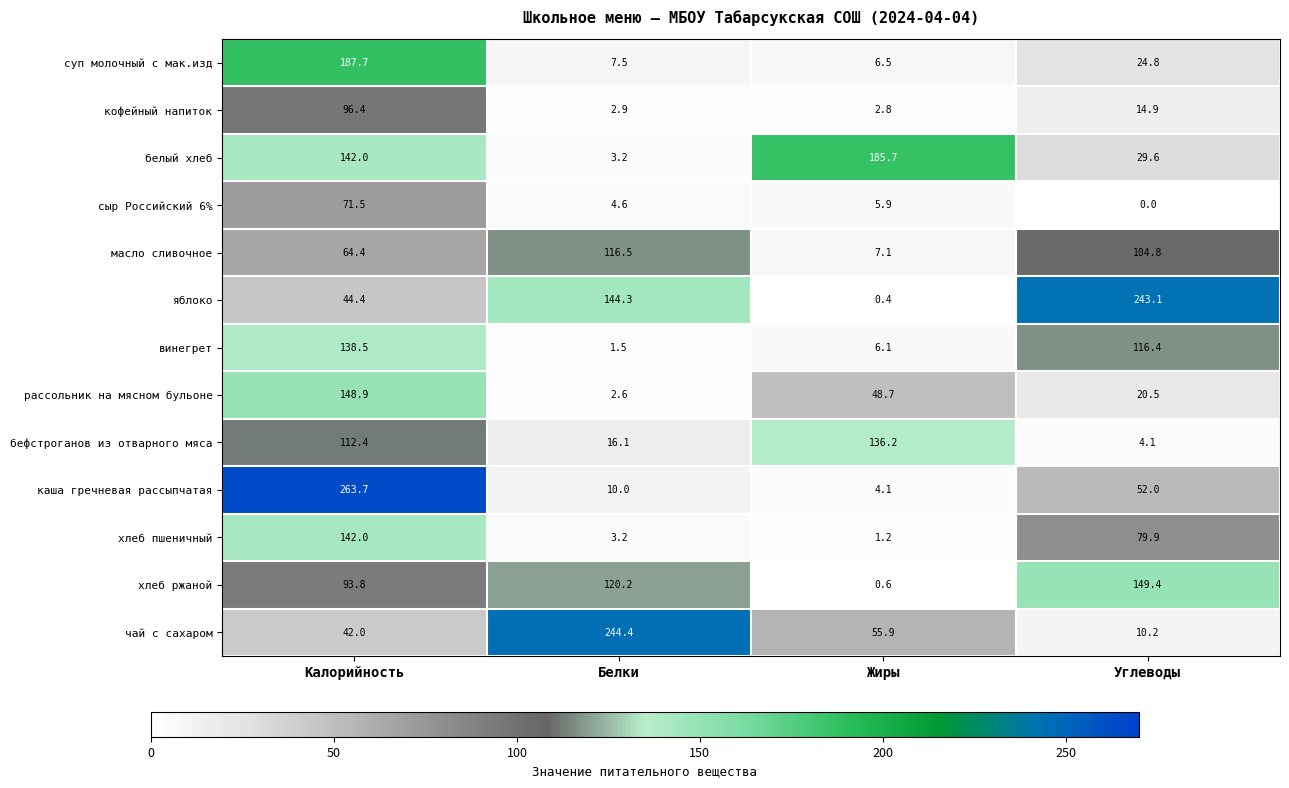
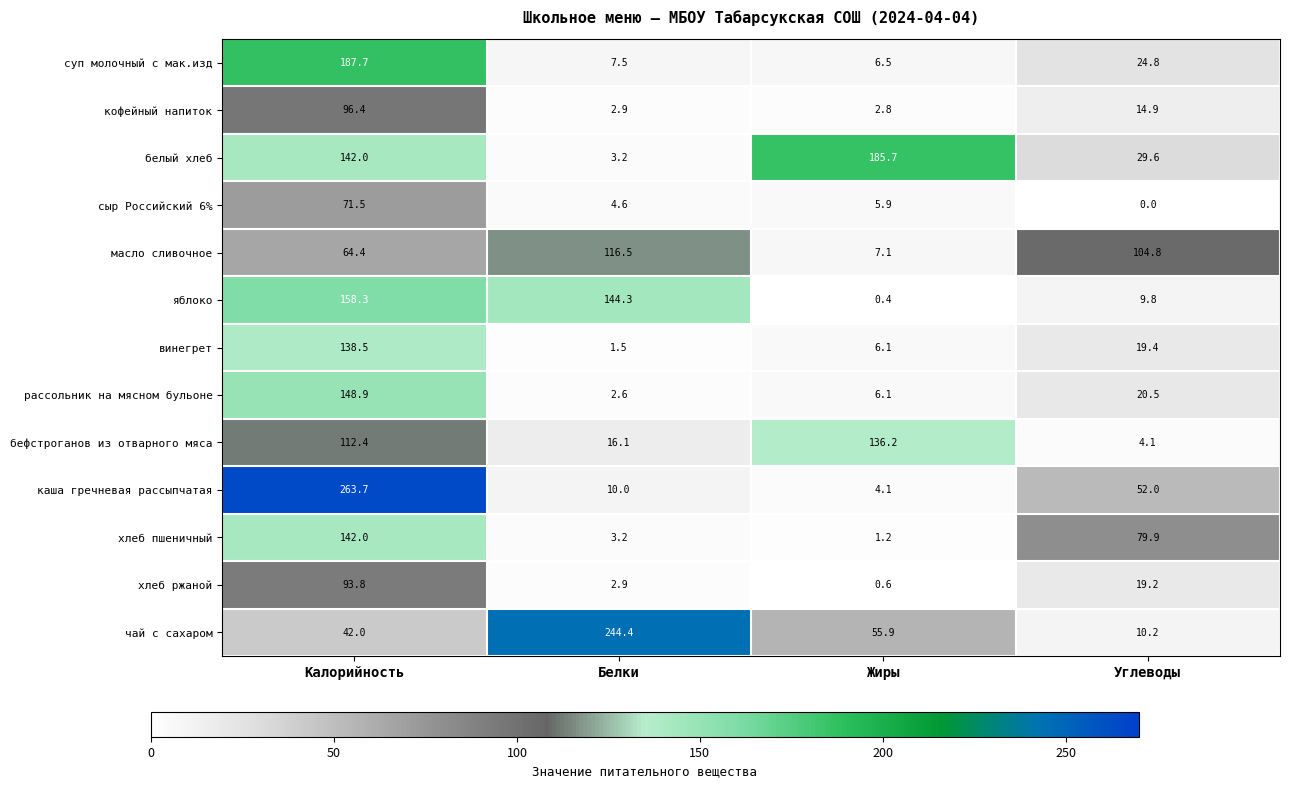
яблоко, Калорийность: 44.4 -> 158.3
яблоко, Углеводы: 243.1 -> 9.8
винегрет, Углеводы: 116.4 -> 19.4
рассольник на мясном бульоне, Жиры: 48.7 -> 6.1
хлеб ржаной, Белки: 120.2 -> 2.9
хлеб ржаной, Углеводы: 149.4 -> 19.2
